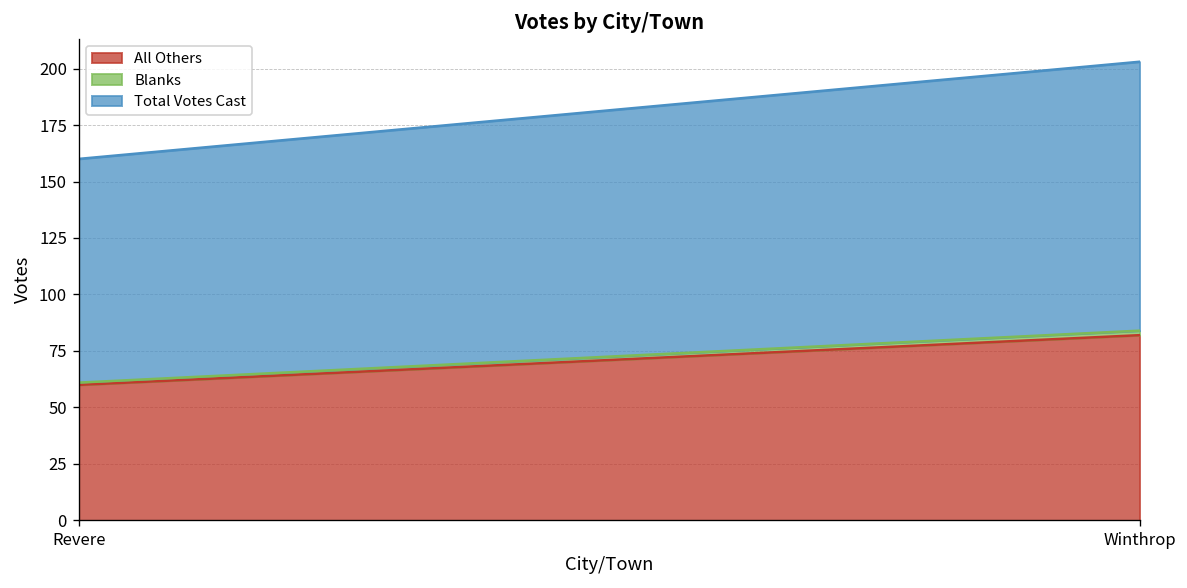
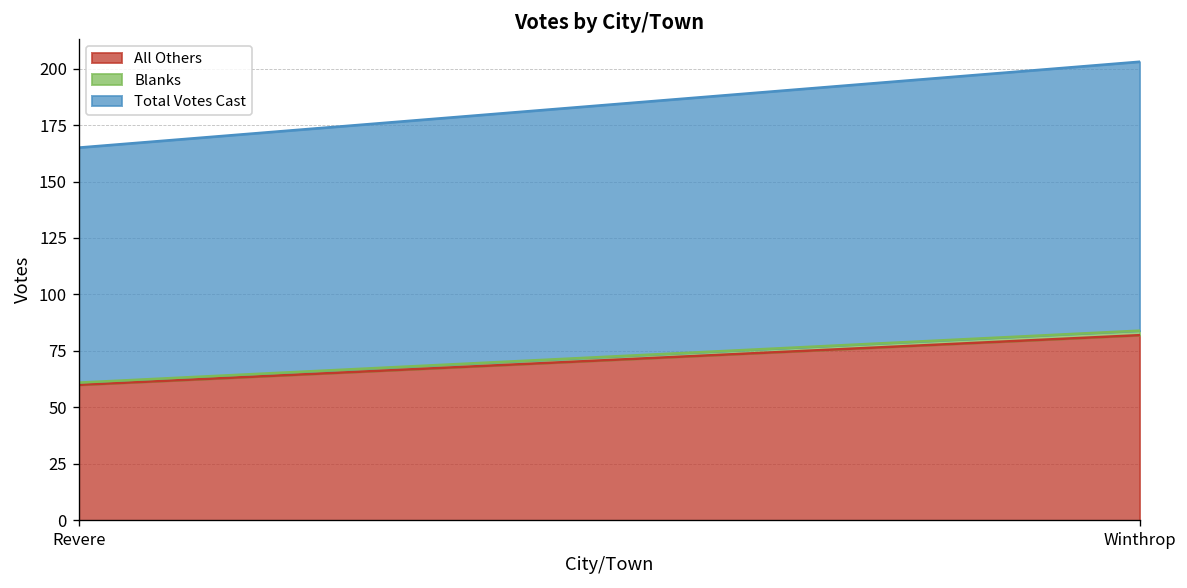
Total Votes Cast, Revere: 99 -> 104
